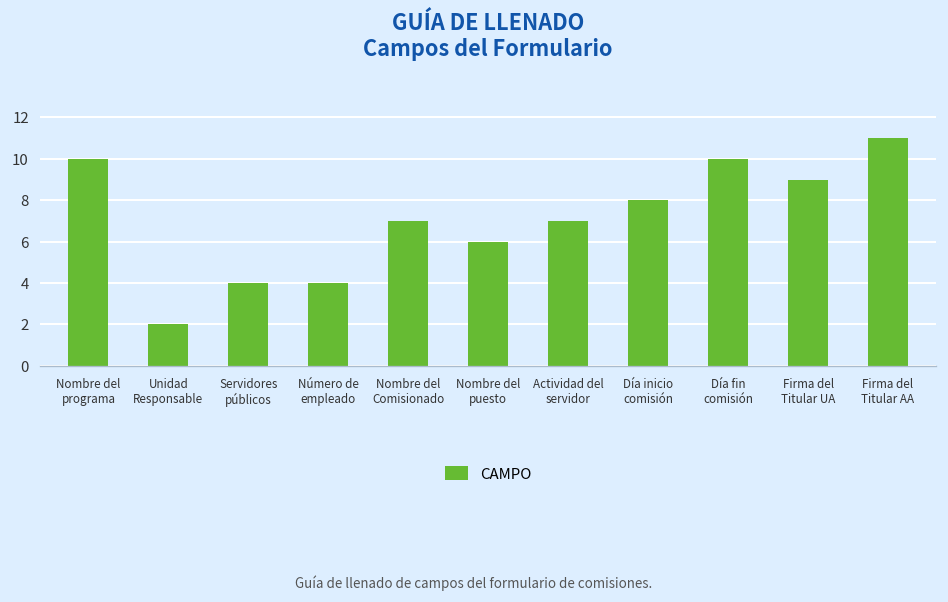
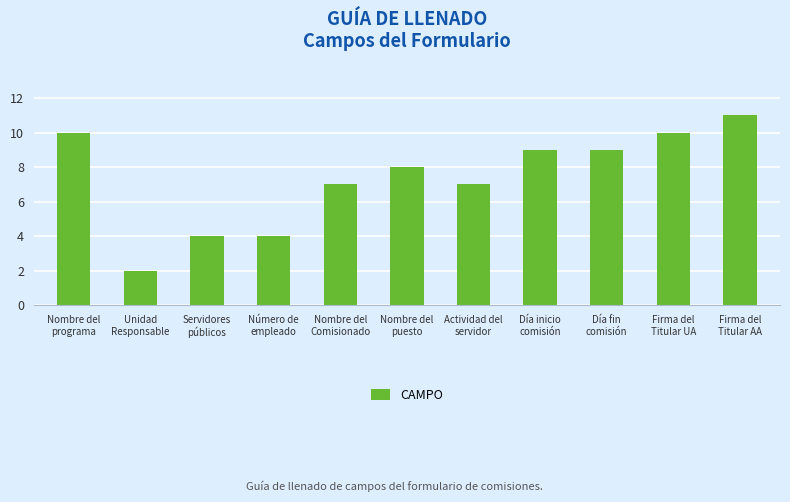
Nombre del puesto: 6 -> 8
Día inicio comisión: 8 -> 9
Día fin comisión: 10 -> 9
Firma del Titular UA: 9 -> 10
